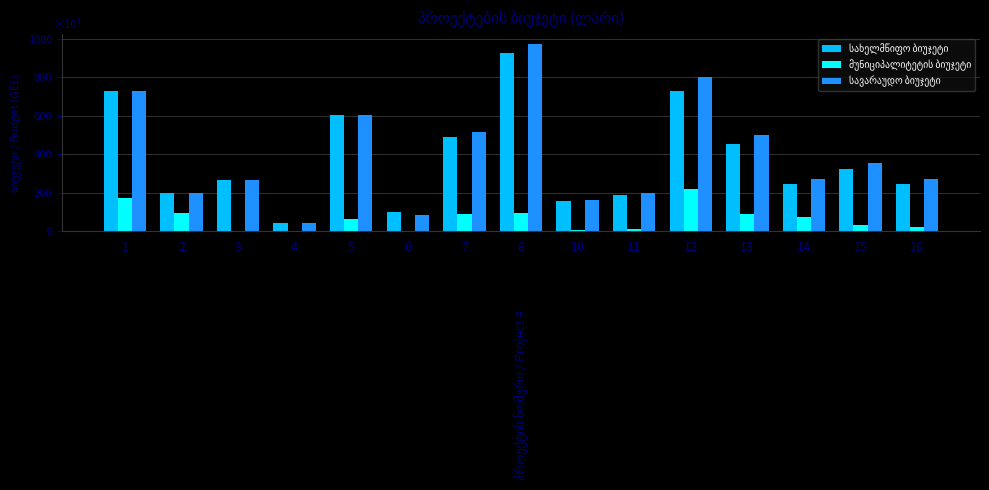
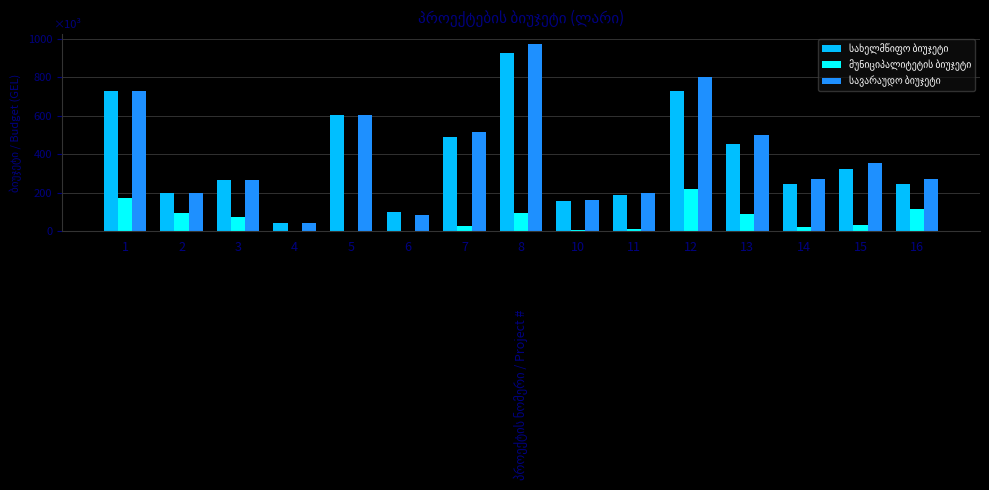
მუნიციპალიტეტის ბიუჯეტი, 3: 0 -> 70
მუნიციპალიტეტის ბიუჯეტი, 5: 60 -> 0
მუნიციპალიტეტის ბიუჯეტი, 7: 90 -> 30
მუნიციპალიტეტის ბიუჯეტი, 14: 80 -> 20
მუნიციპალიტეტის ბიუჯეტი, 16: 20 -> 110
